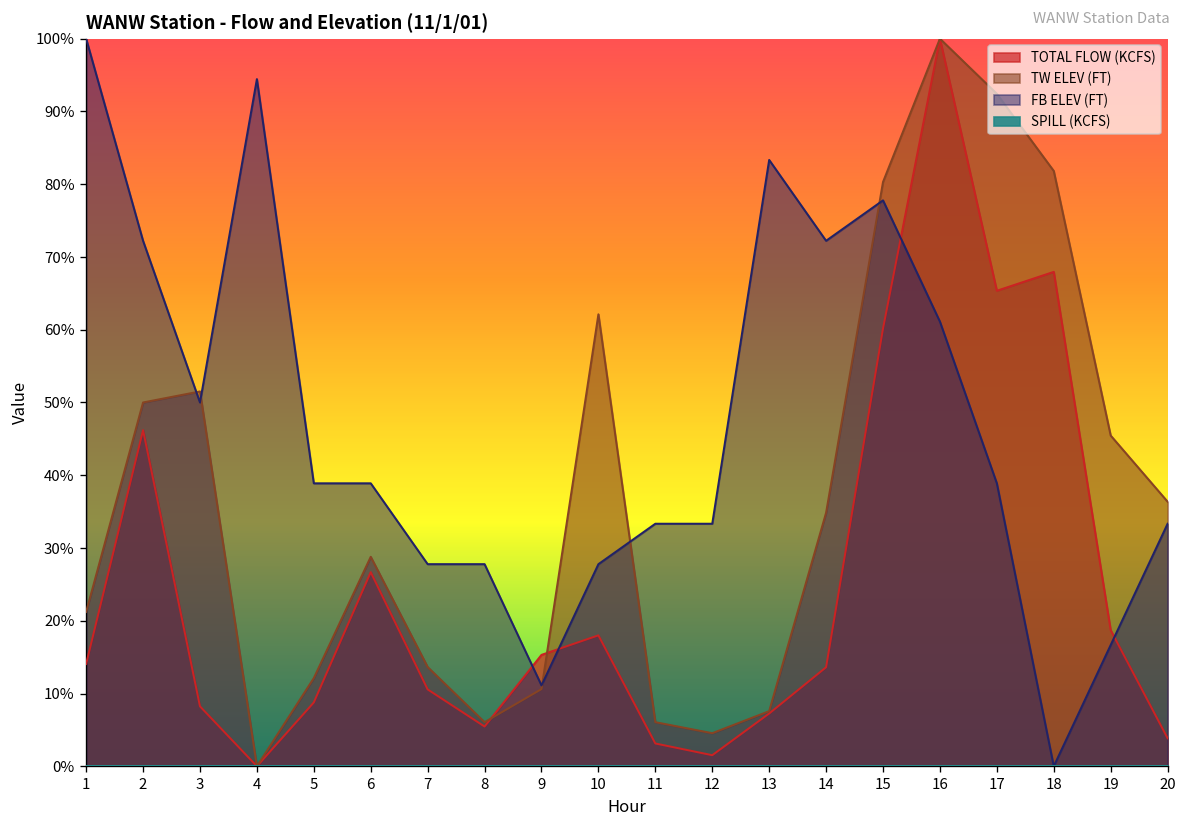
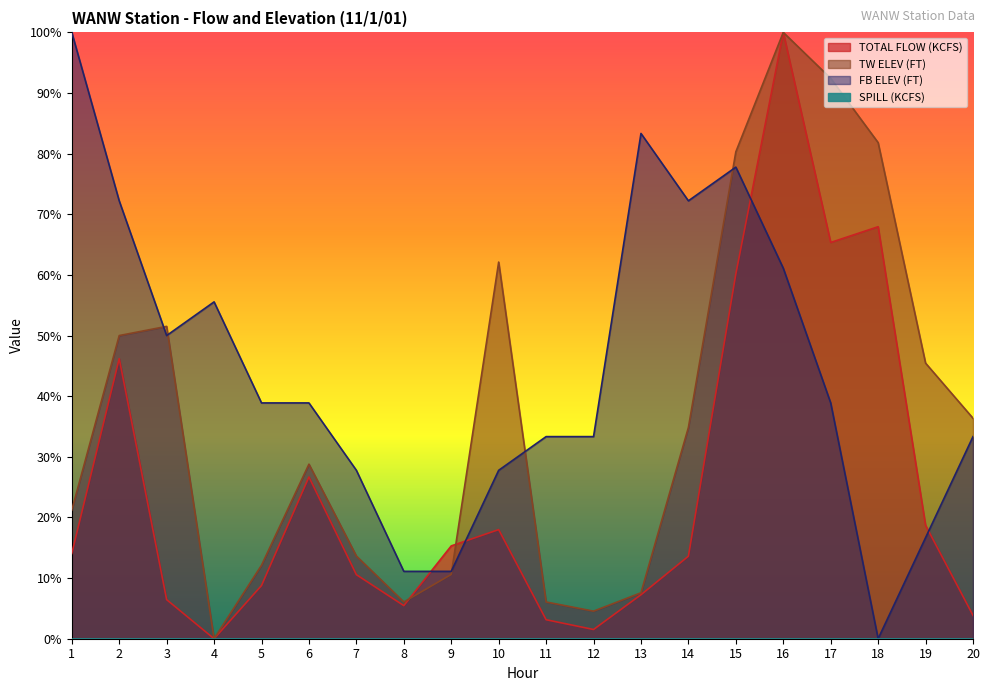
TOTAL FLOW (KCFS), 3: 8% -> 6%
FB ELEV (FT), 4: 94% -> 56%
FB ELEV (FT), 8: 28% -> 11%
